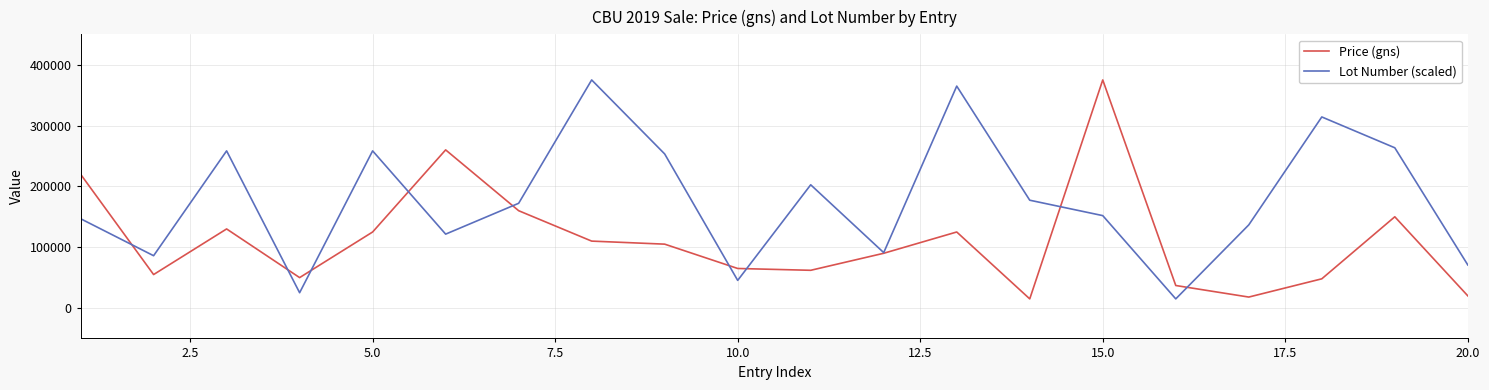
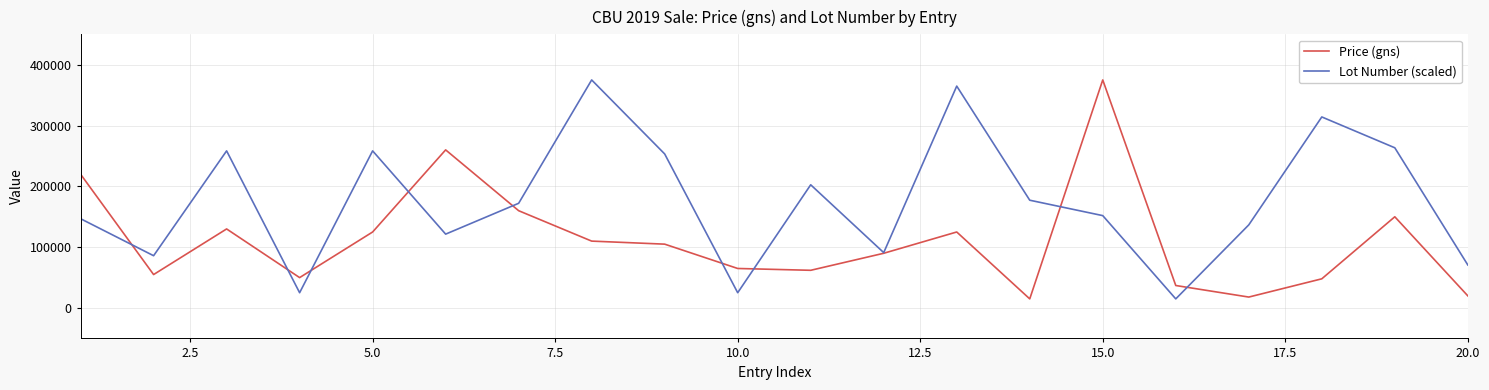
Lot Number (scaled), 10.0: 50000 -> 30000
